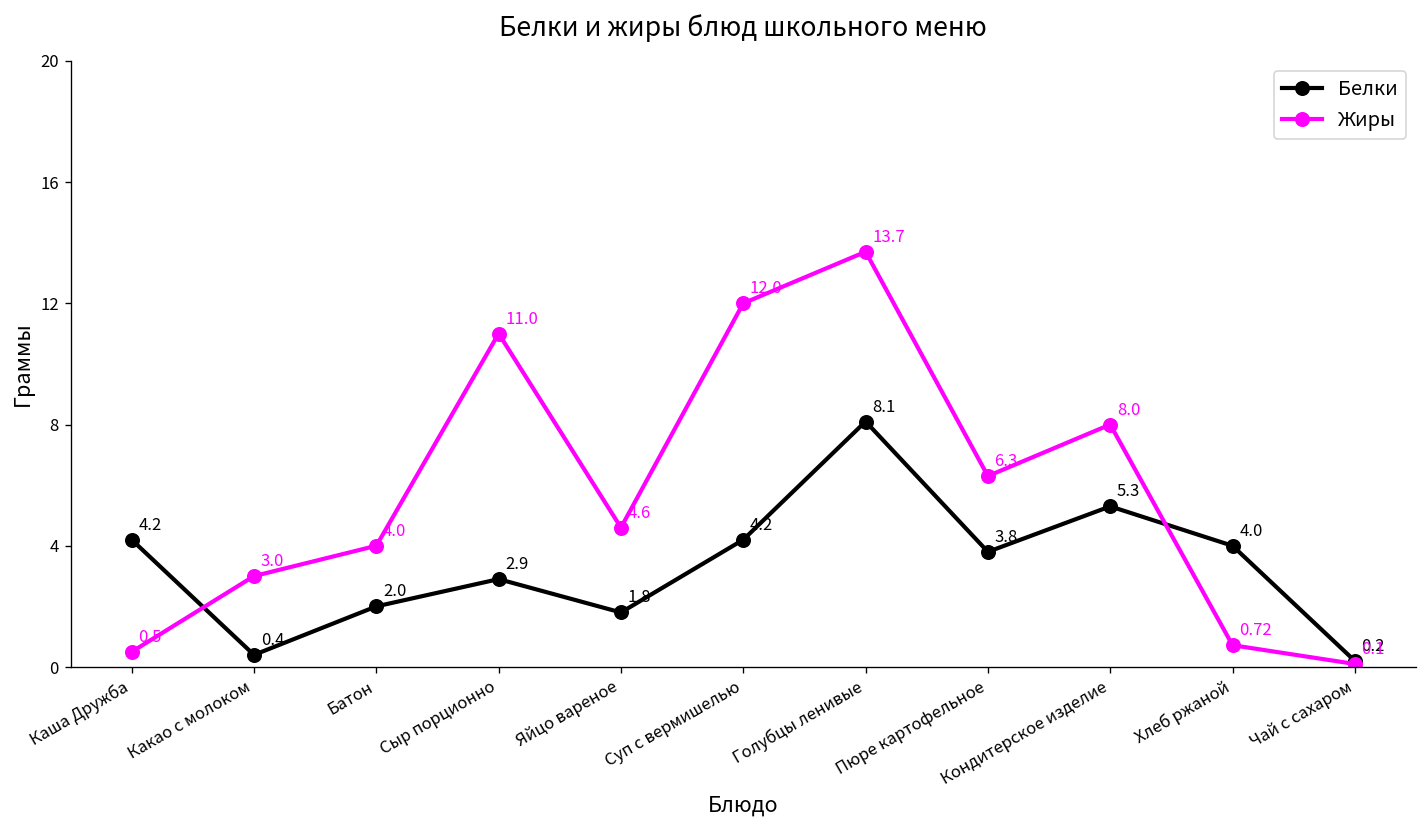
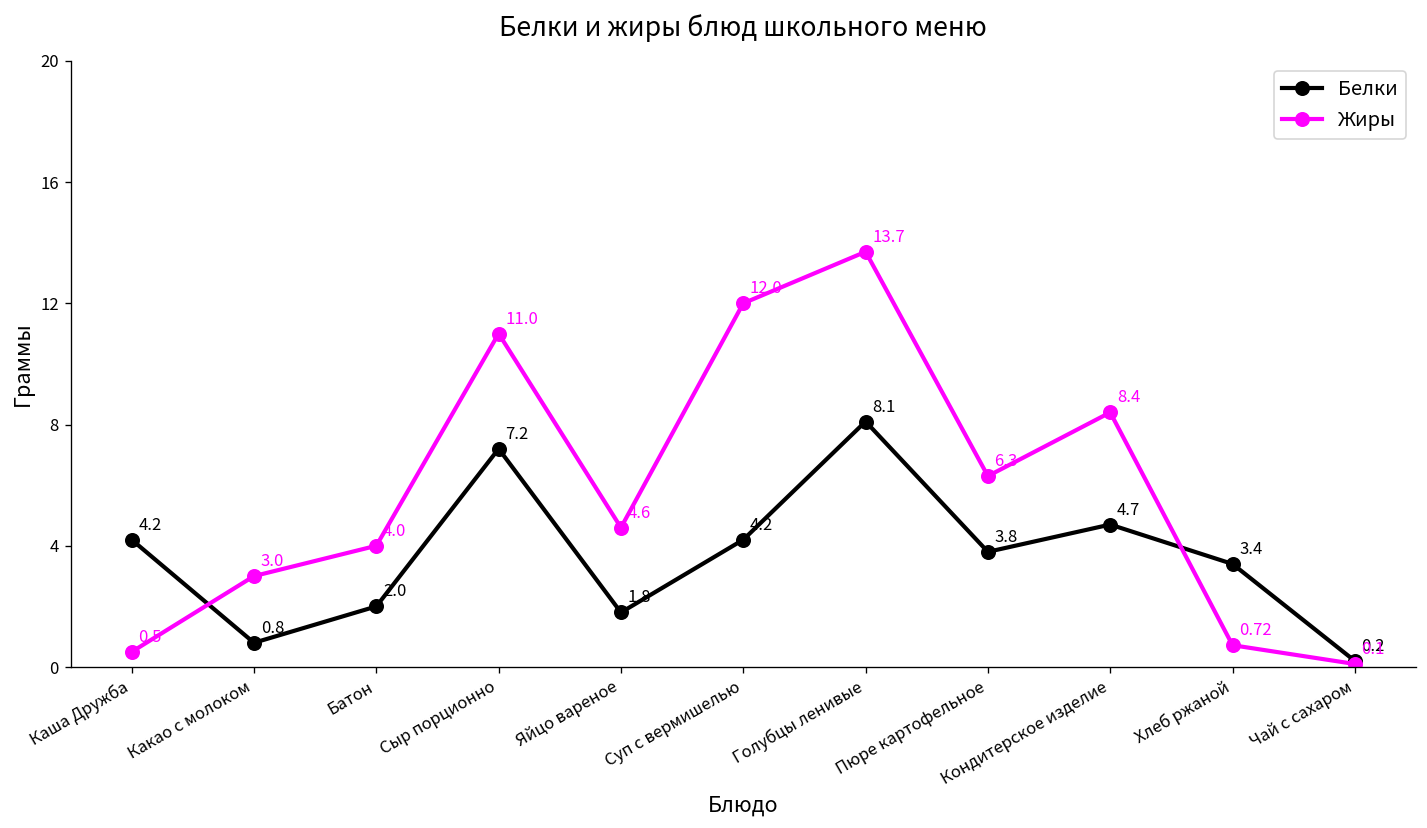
Белки, Какао с молоком: 0.4 -> 0.8
Белки, Сыр порционно: 2.9 -> 7.2
Белки, Кондитерское изделие: 5.3 -> 4.7
Жиры, Кондитерское изделие: 8.0 -> 8.4
Белки, Хлеб ржаной: 4.0 -> 3.4
